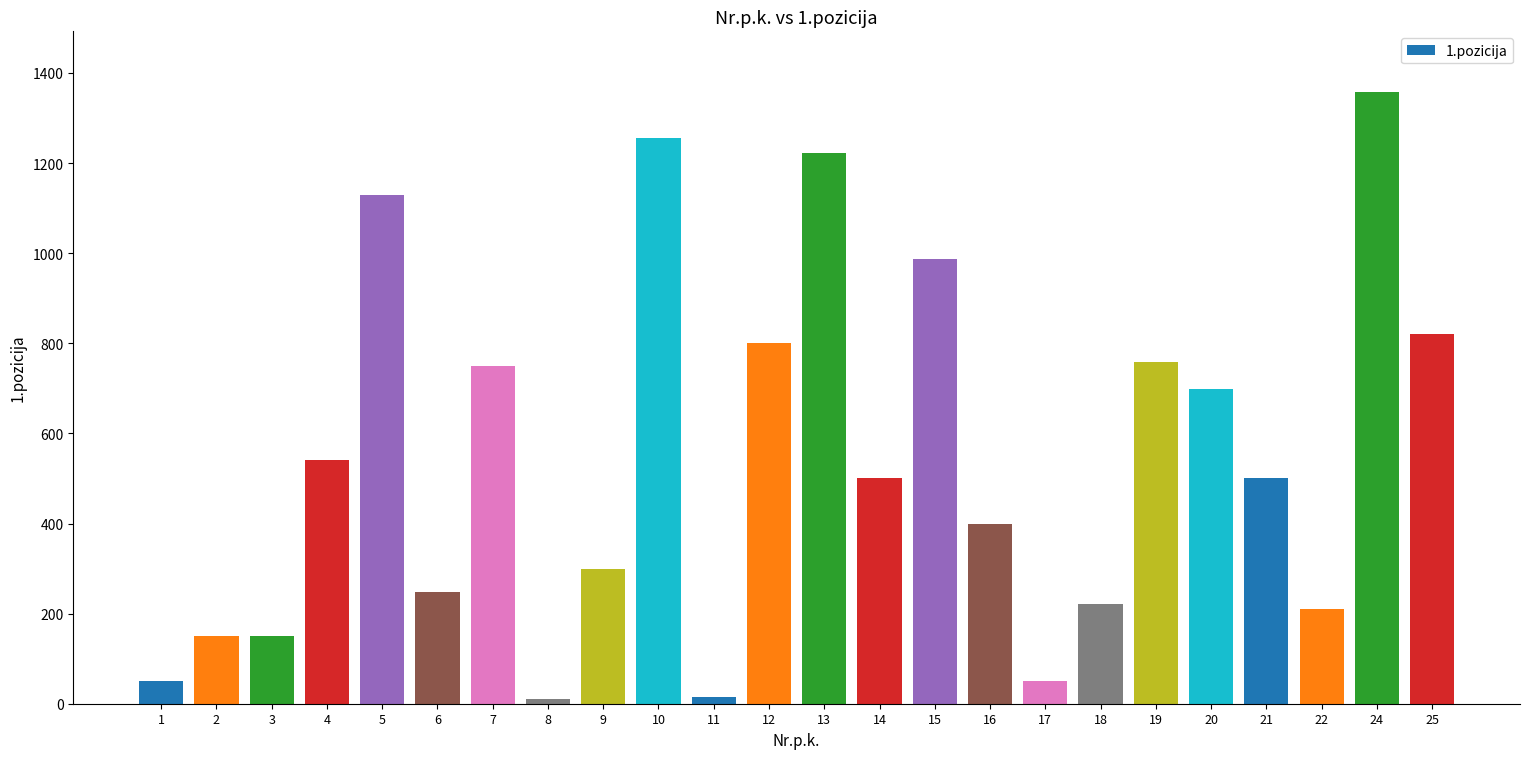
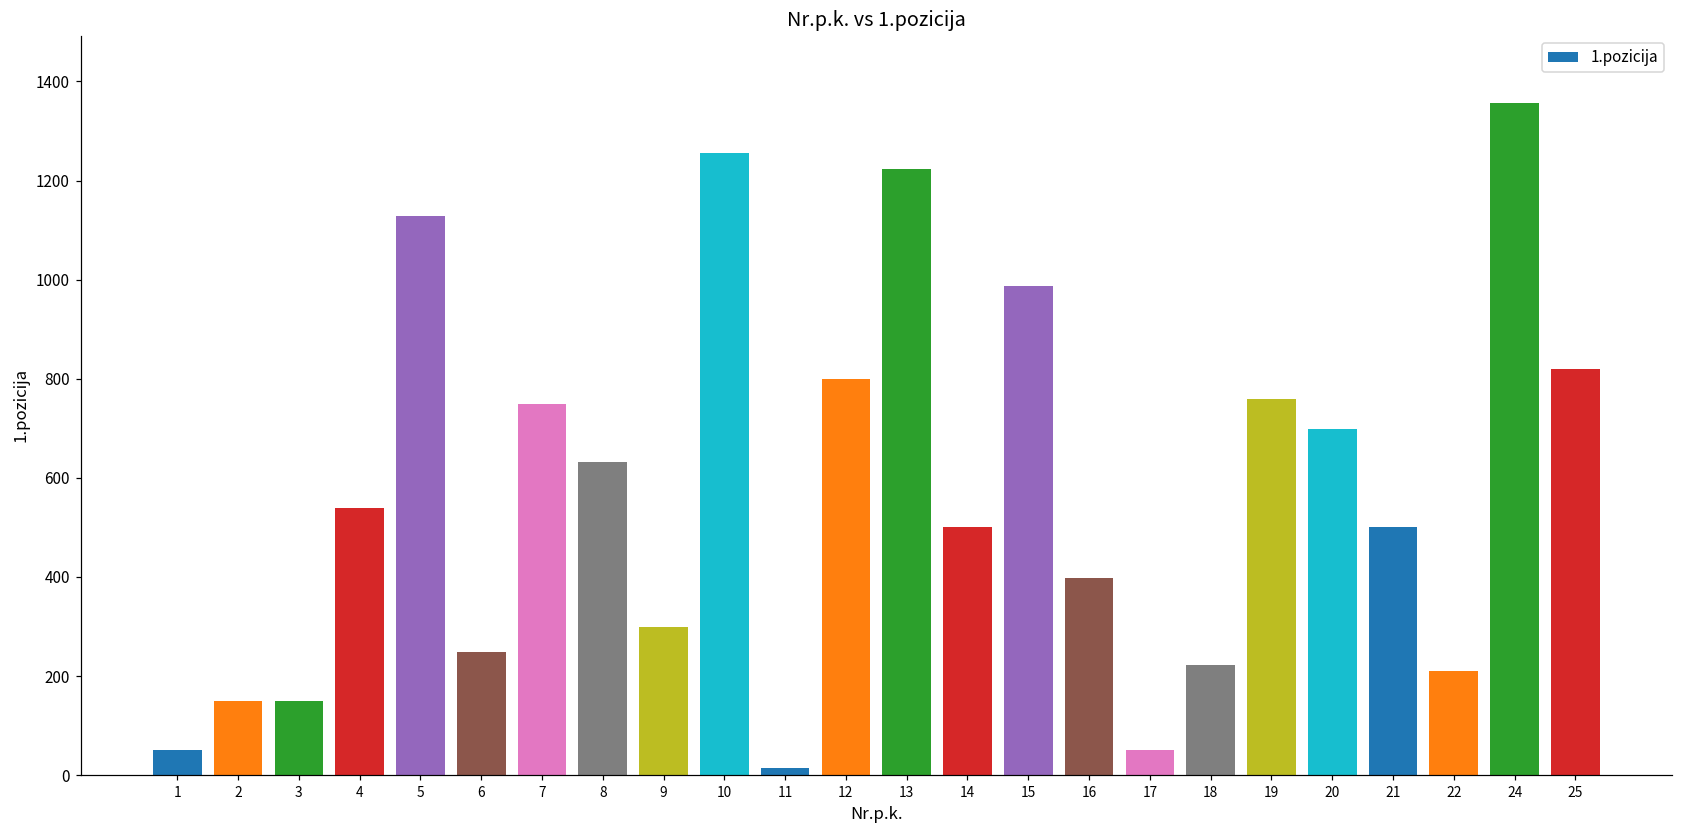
8: 10 -> 630
